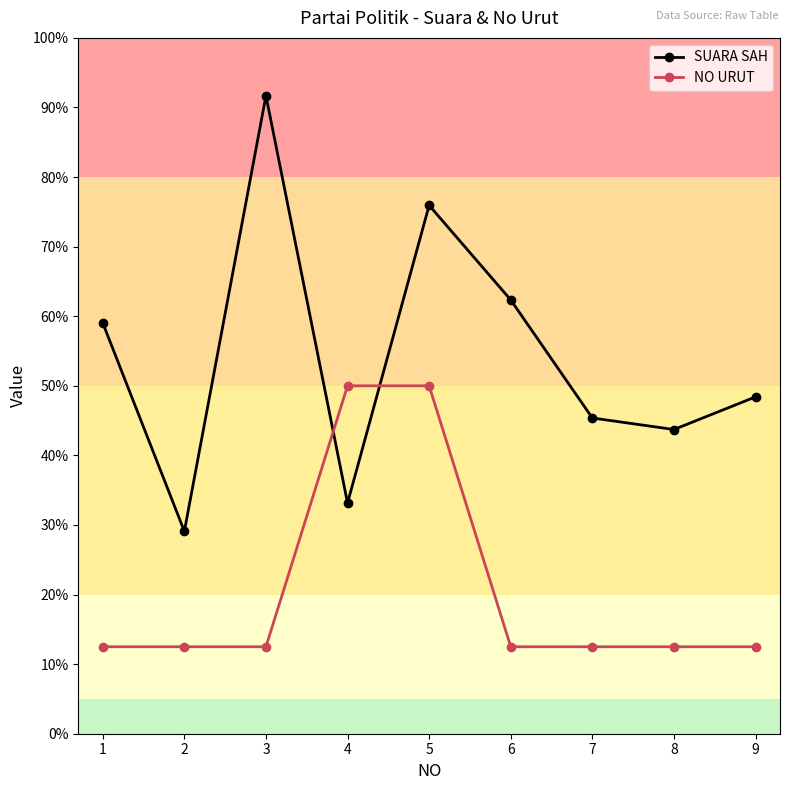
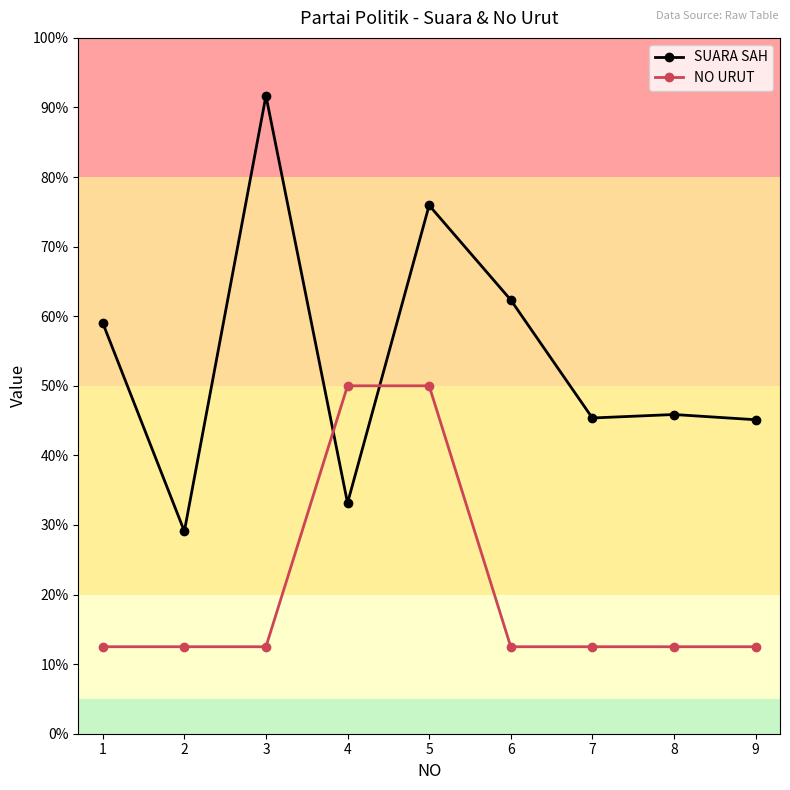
SUARA SAH, 8: 44% -> 46%
SUARA SAH, 9: 48% -> 45%
